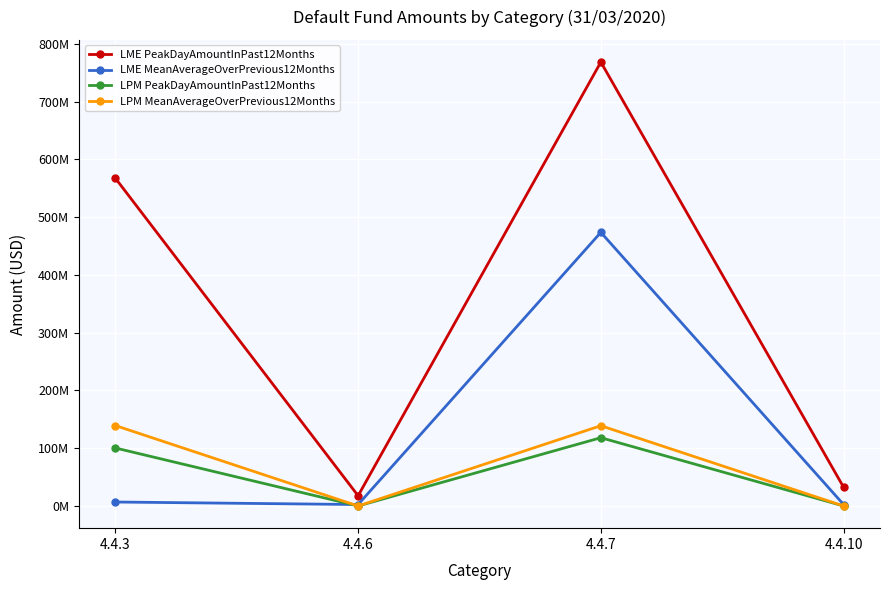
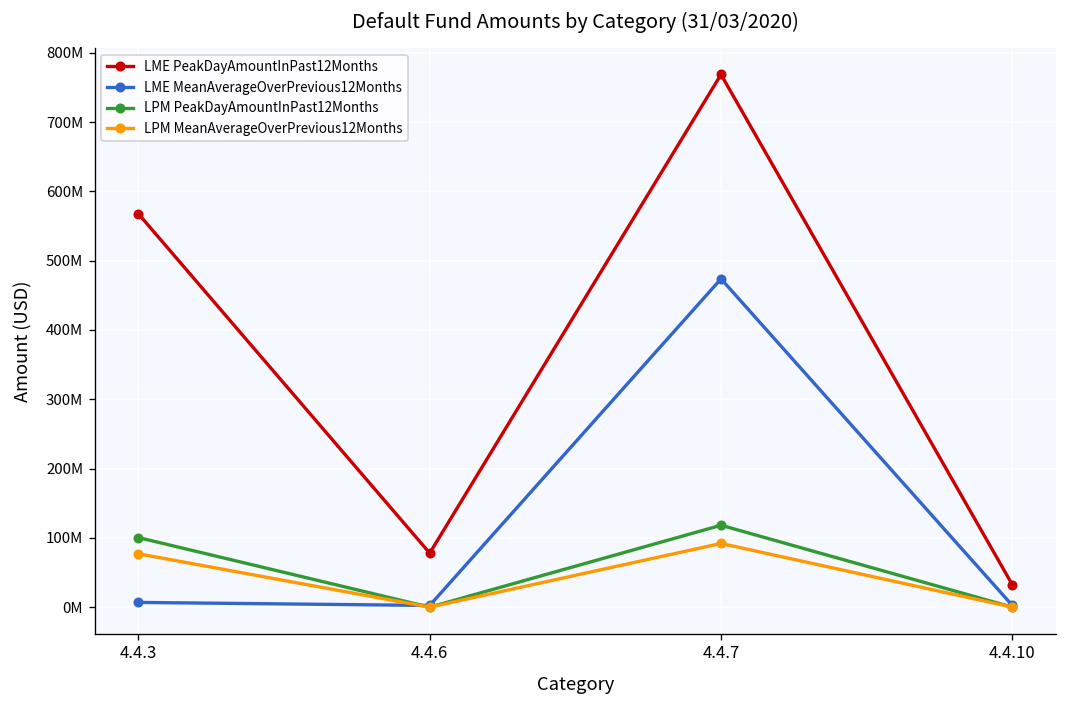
LPM MeanAverageOverPrevious12Months, 4.4.3: 140000000 -> 80000000
LME PeakDayAmountInPast12Months, 4.4.6: 20000000 -> 80000000
LPM MeanAverageOverPrevious12Months, 4.4.7: 140000000 -> 90000000
